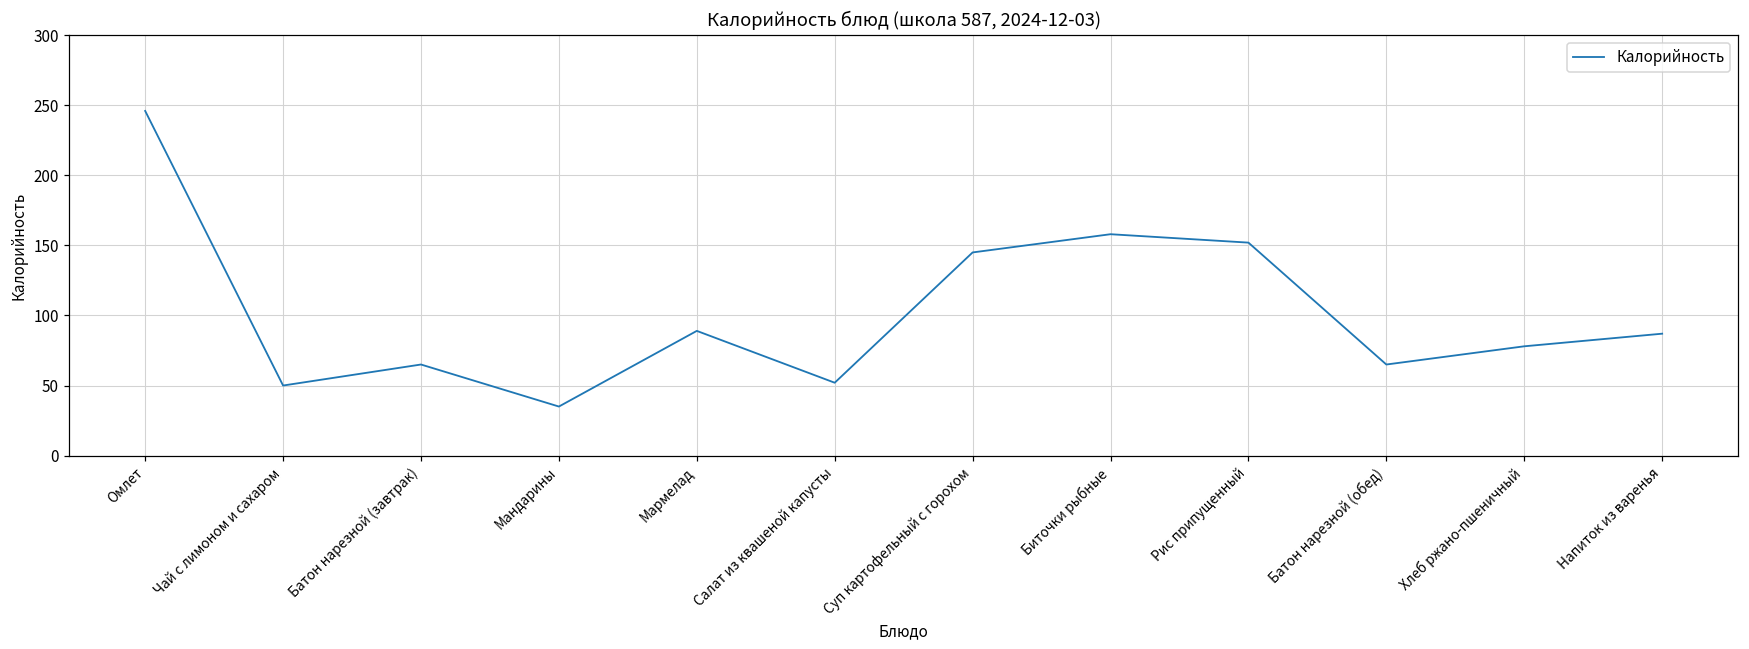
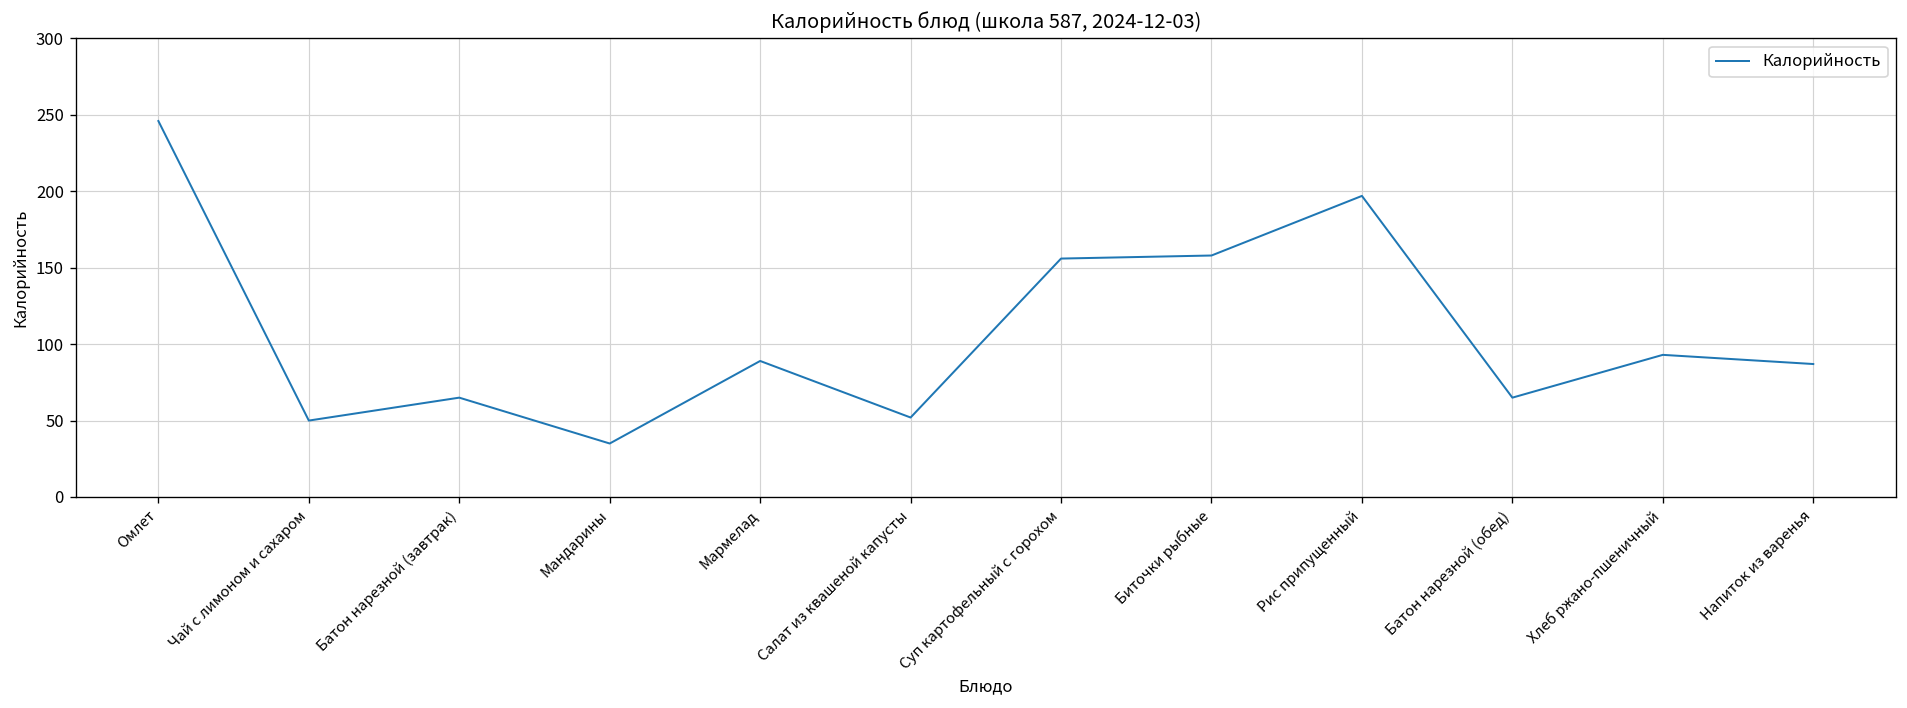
Суп картофельный с горохом: 145 -> 156
Рис припущенный: 152 -> 197
Хлеб ржано-пшеничный: 78 -> 93
